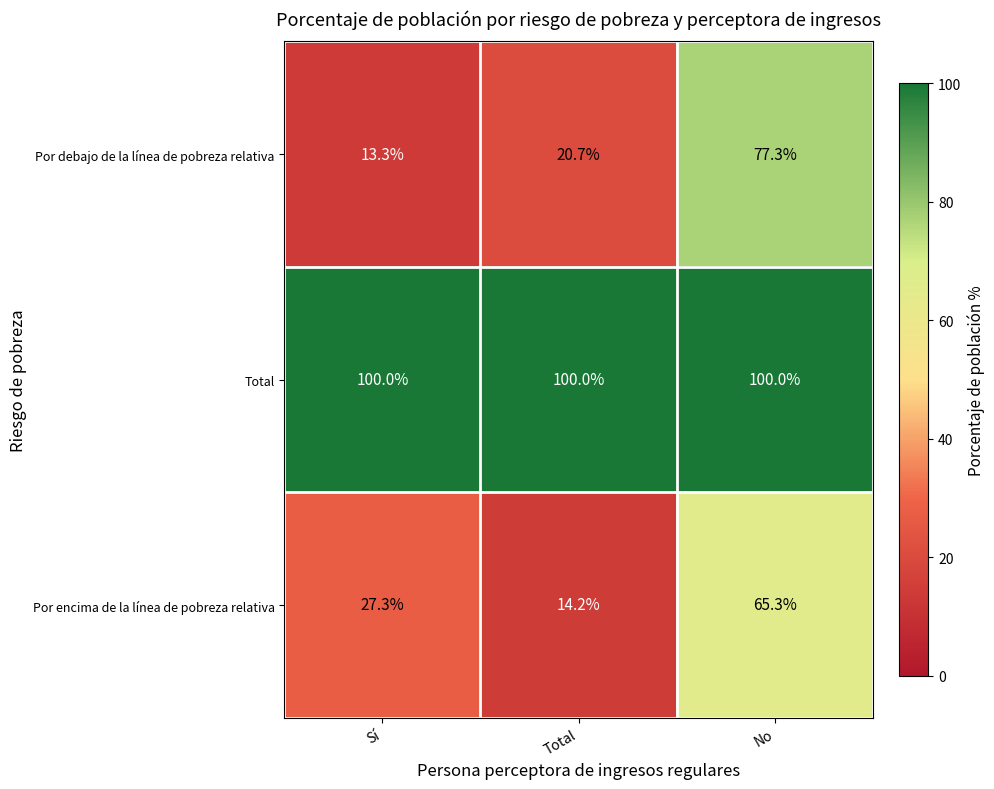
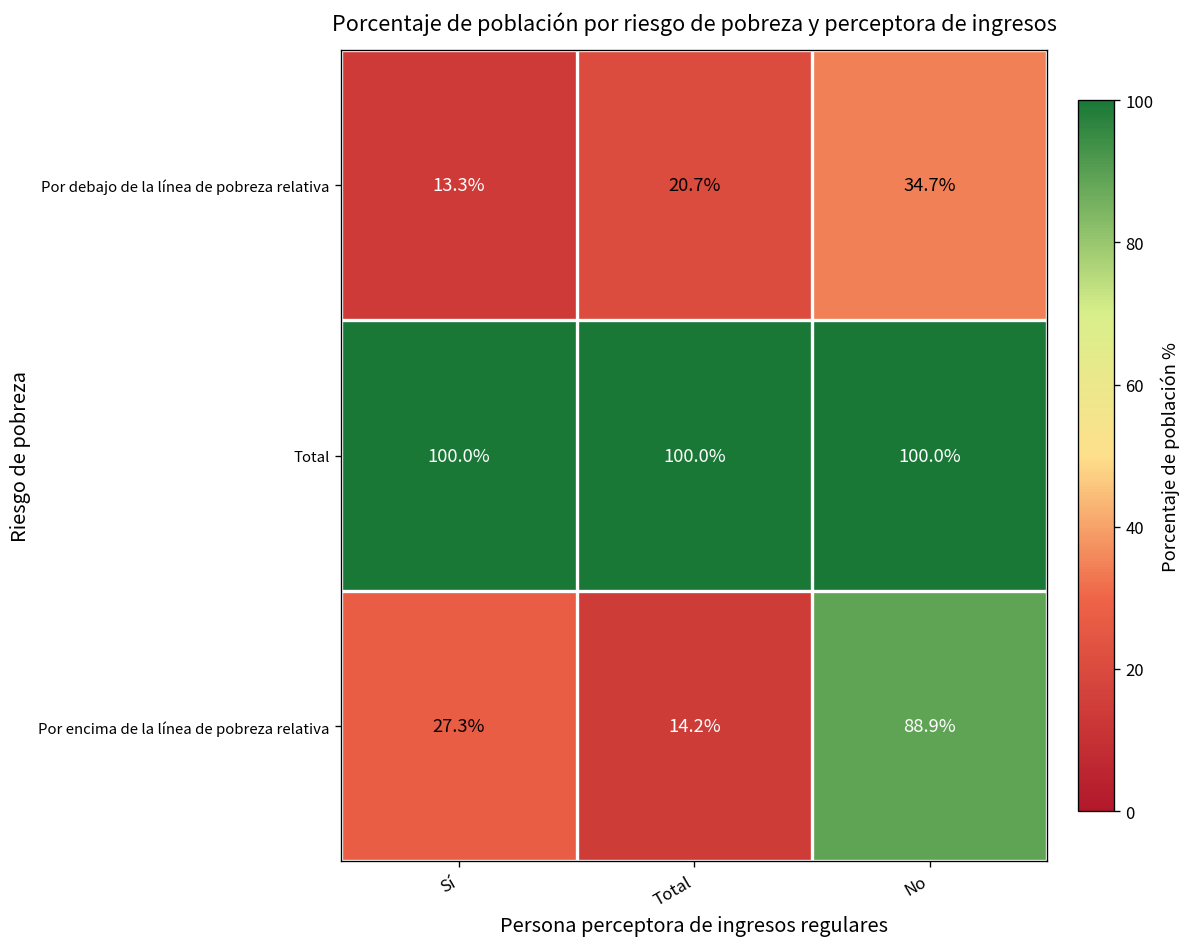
Por debajo de la línea de pobreza relativa, No: 77.3% -> 34.7%
Por encima de la línea de pobreza relativa, No: 65.3% -> 88.9%
